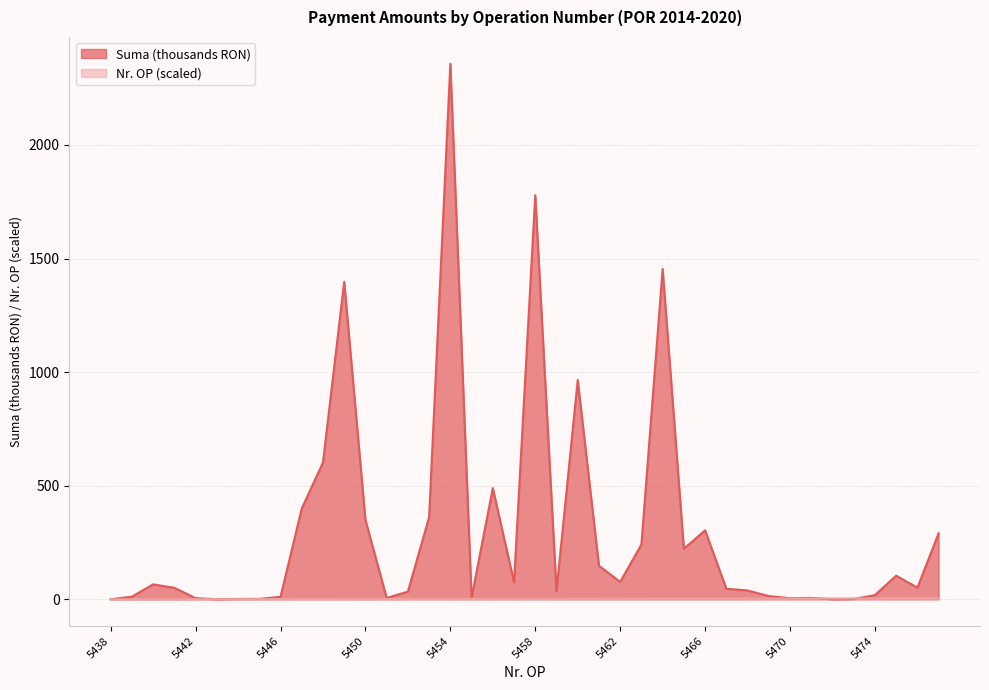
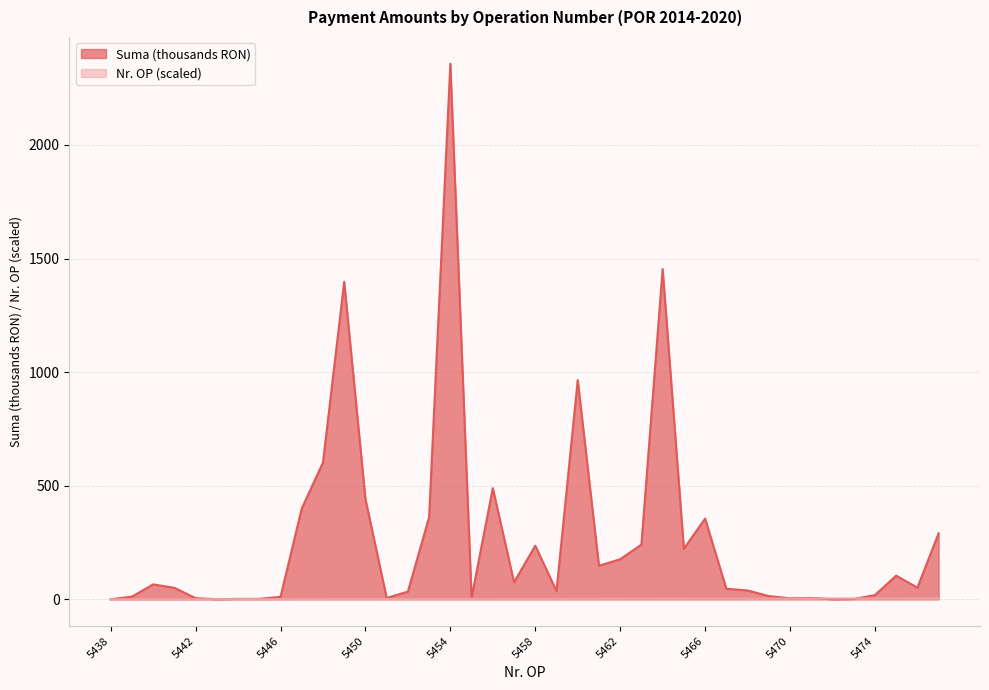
Suma (thousands RON), 5450: 350 -> 440
Suma (thousands RON), 5458: 1780 -> 240
Suma (thousands RON), 5462: 80 -> 180
Suma (thousands RON), 5466: 300 -> 360
